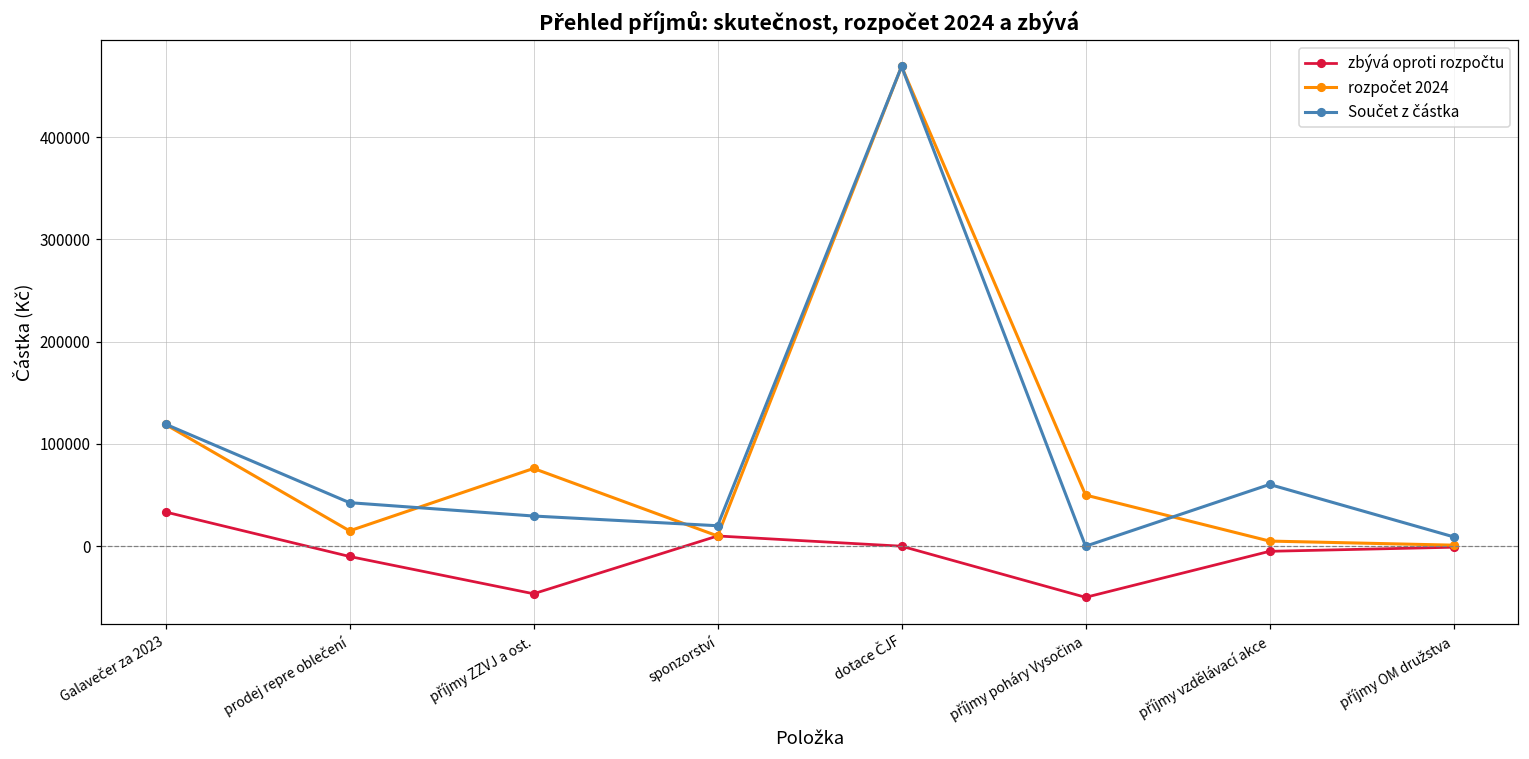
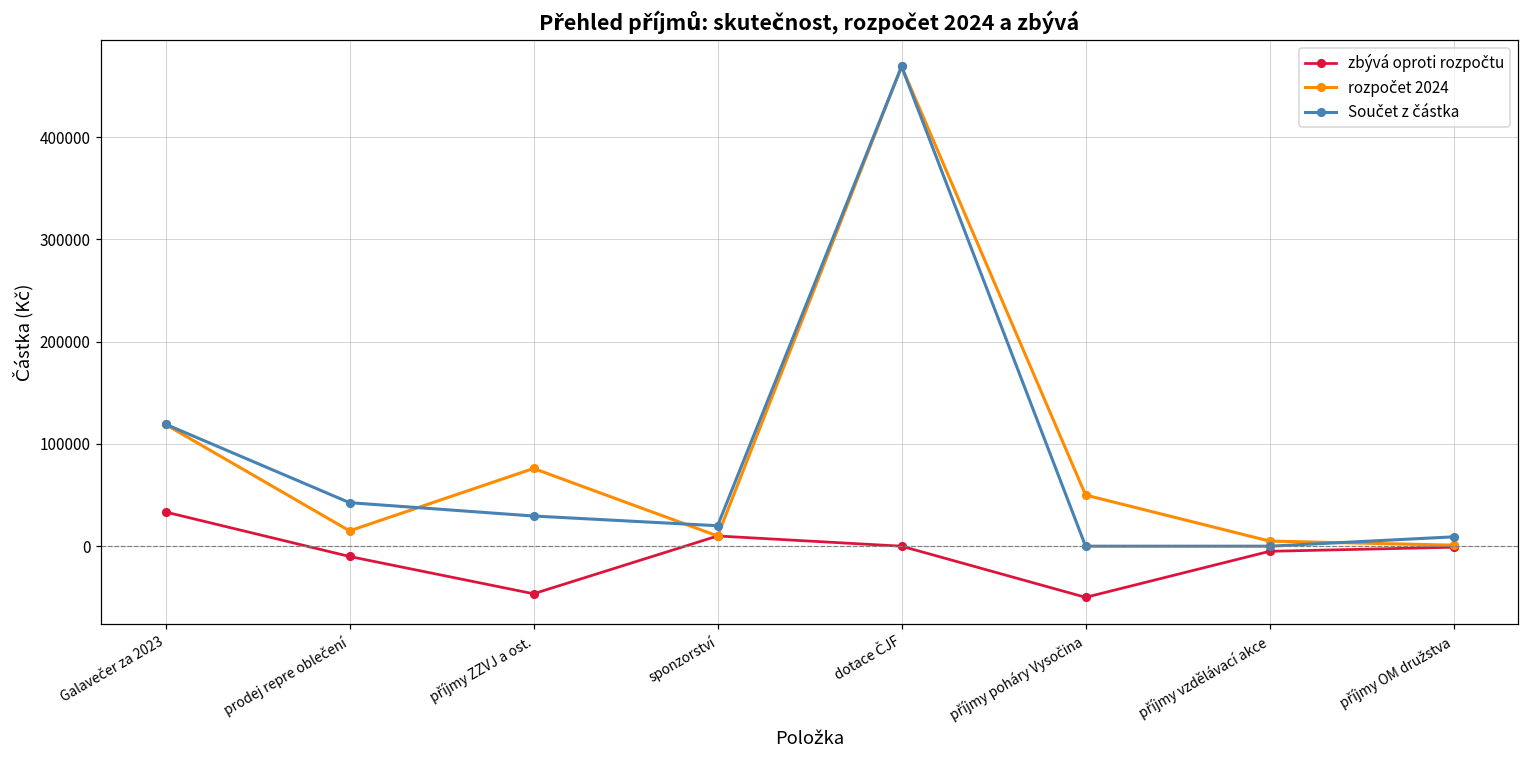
Součet z částka, příjmy vzdělávací akce: 60000 -> 0
